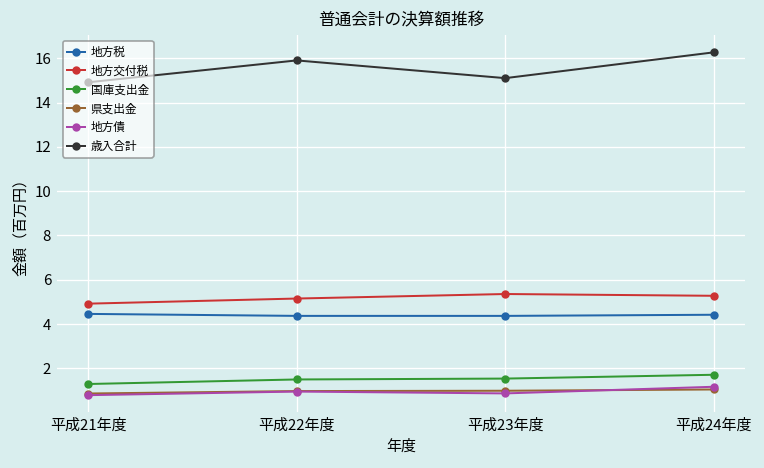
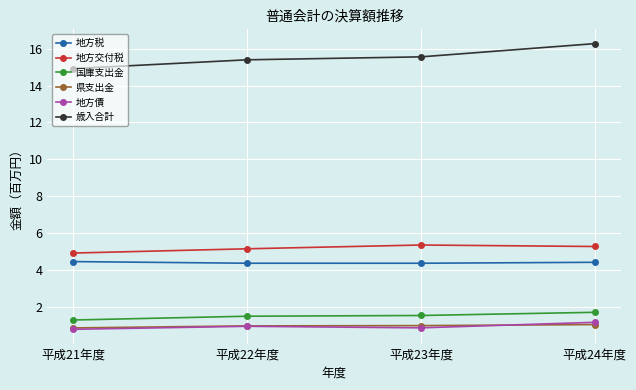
歳入合計, 平成22年度: 15.9 -> 15.4
歳入合計, 平成23年度: 15.1 -> 15.6
